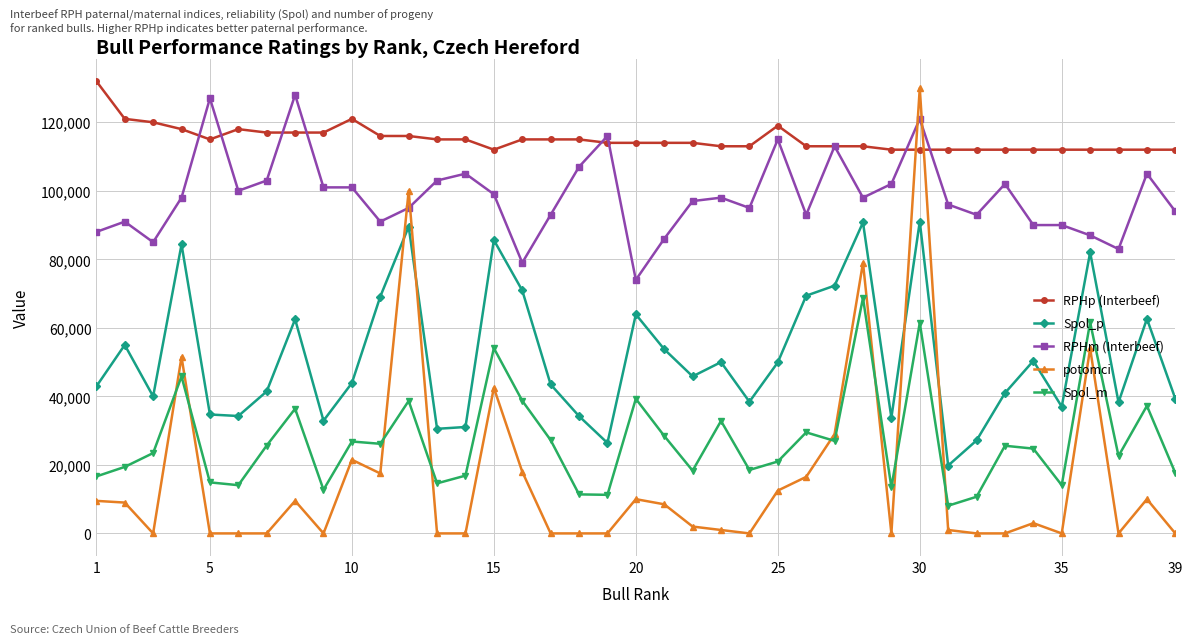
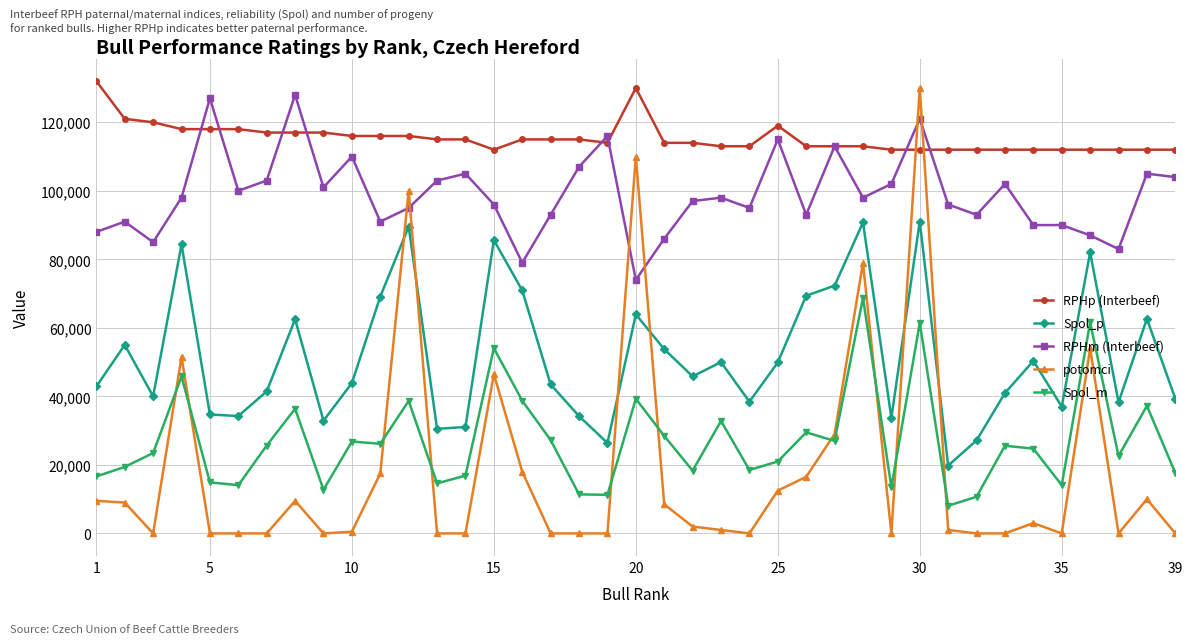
RPHp (Interbeef), 5: 115,000 -> 118,000
RPHp (Interbeef), 10: 121,000 -> 116,000
RPHm (Interbeef), 10: 101,000 -> 110,000
potomci, 10: 22,000 -> 1,000
RPHm (Interbeef), 15: 99,000 -> 96,000
potomci, 15: 43,000 -> 47,000
RPHp (Interbeef), 20: 114,000 -> 130,000
potomci, 20: 10,000 -> 110,000
RPHm (Interbeef), 39: 94,000 -> 104,000
